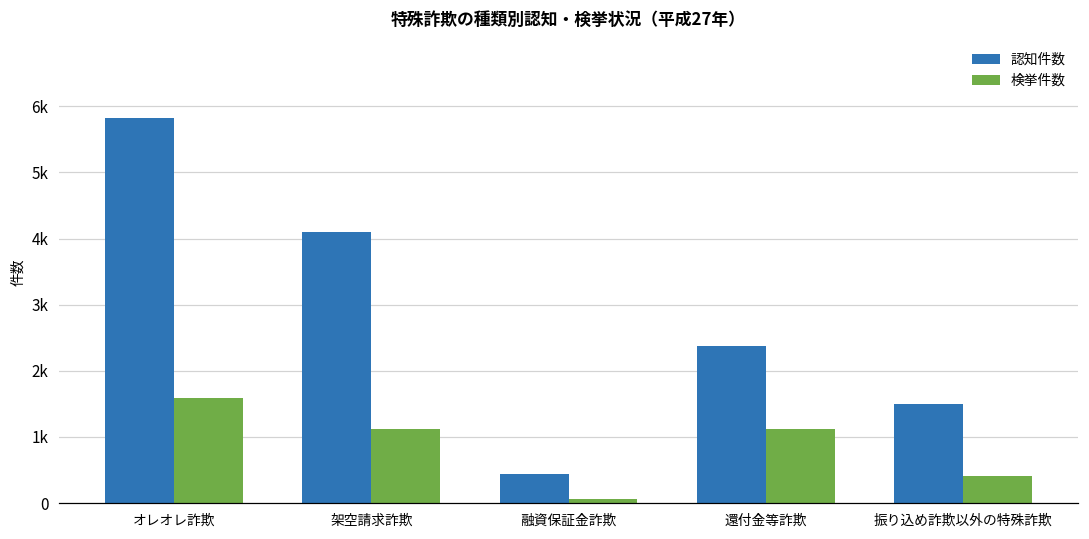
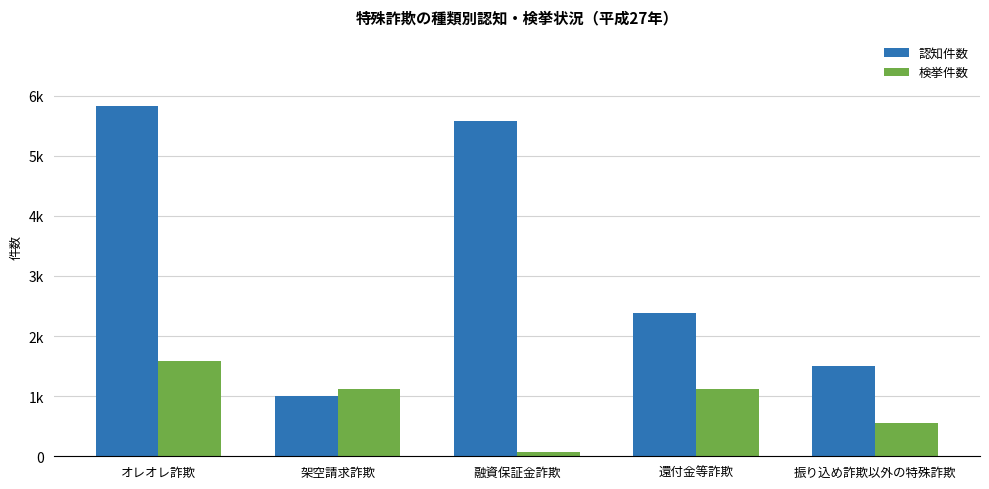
認知件数, 架空請求詐欺: 4100 -> 1000
認知件数, 融資保証金詐欺: 400 -> 5600
検挙件数, 振り込め詐欺以外の特殊詐欺: 400 -> 600
